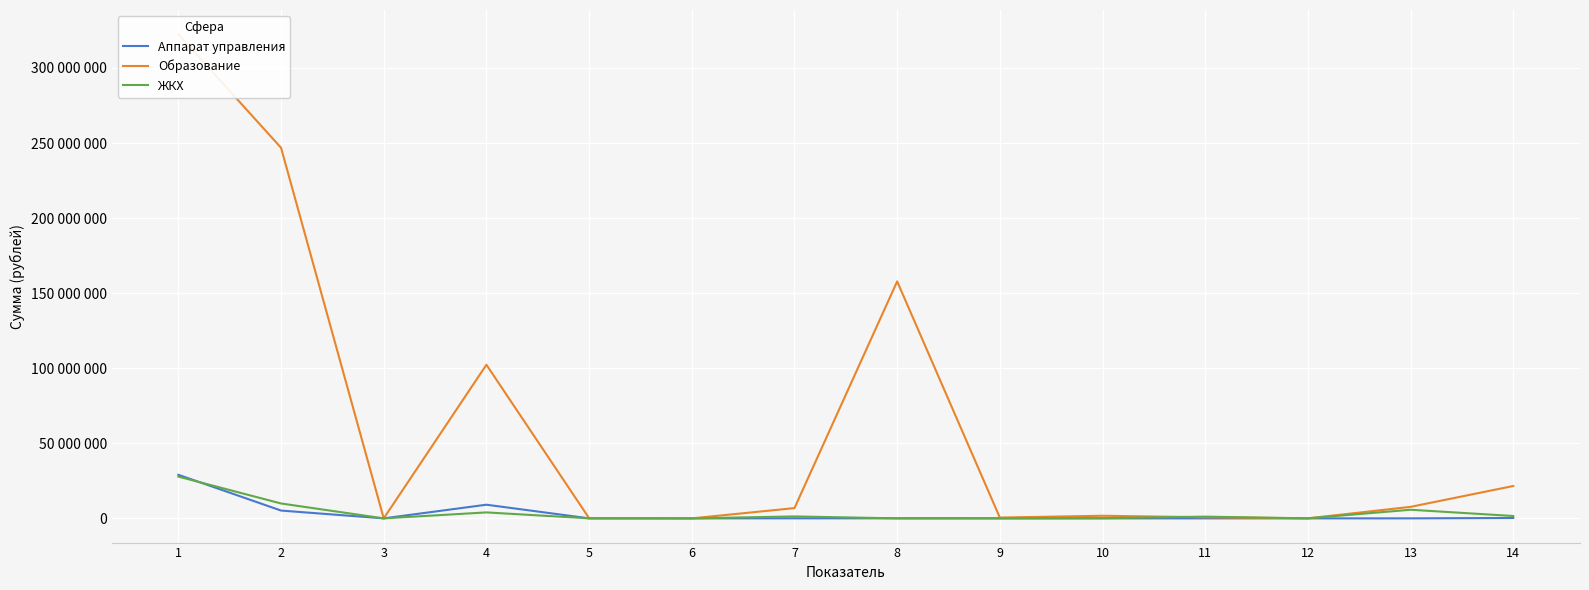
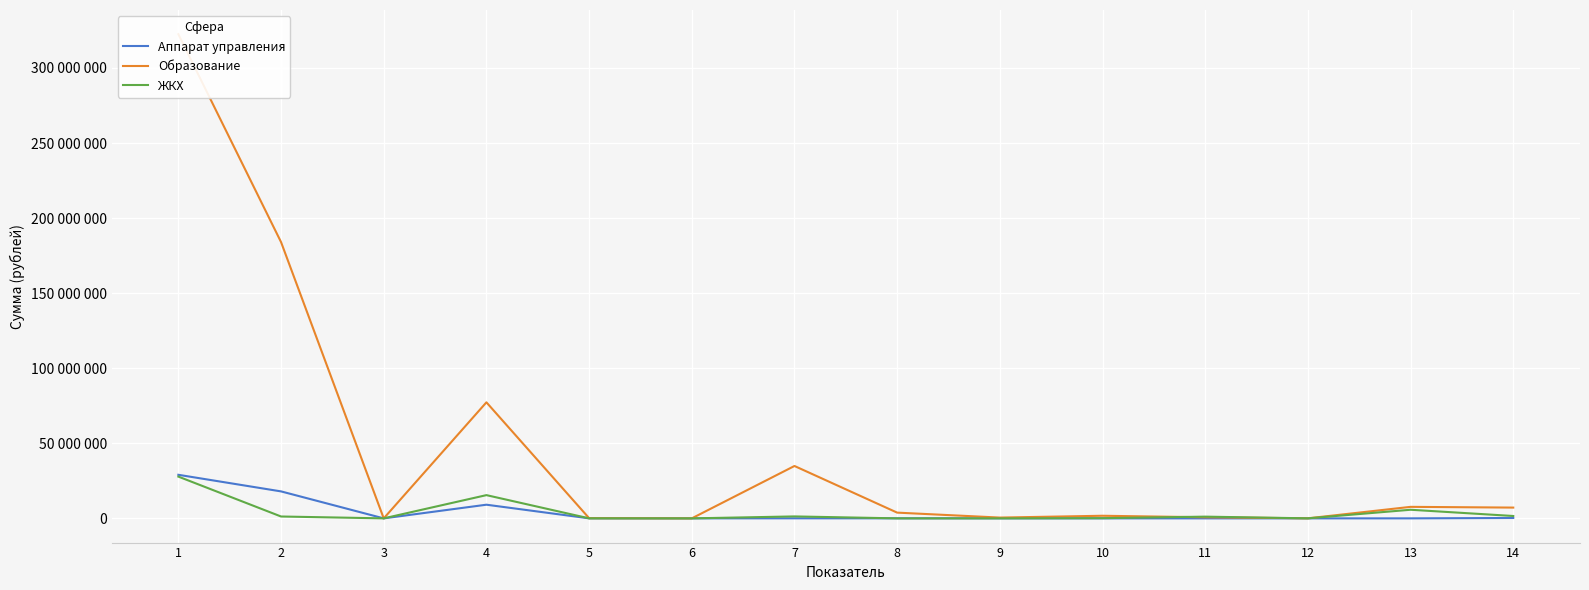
Аппарат управления, 2: 5000000 -> 18000000
Образование, 2: 247000000 -> 184000000
ЖКХ, 2: 10000000 -> 1000000
Образование, 4: 102000000 -> 77000000
ЖКХ, 4: 4000000 -> 15000000
Образование, 7: 7000000 -> 35000000
Образование, 8: 158000000 -> 4000000
Образование, 14: 22000000 -> 7000000
